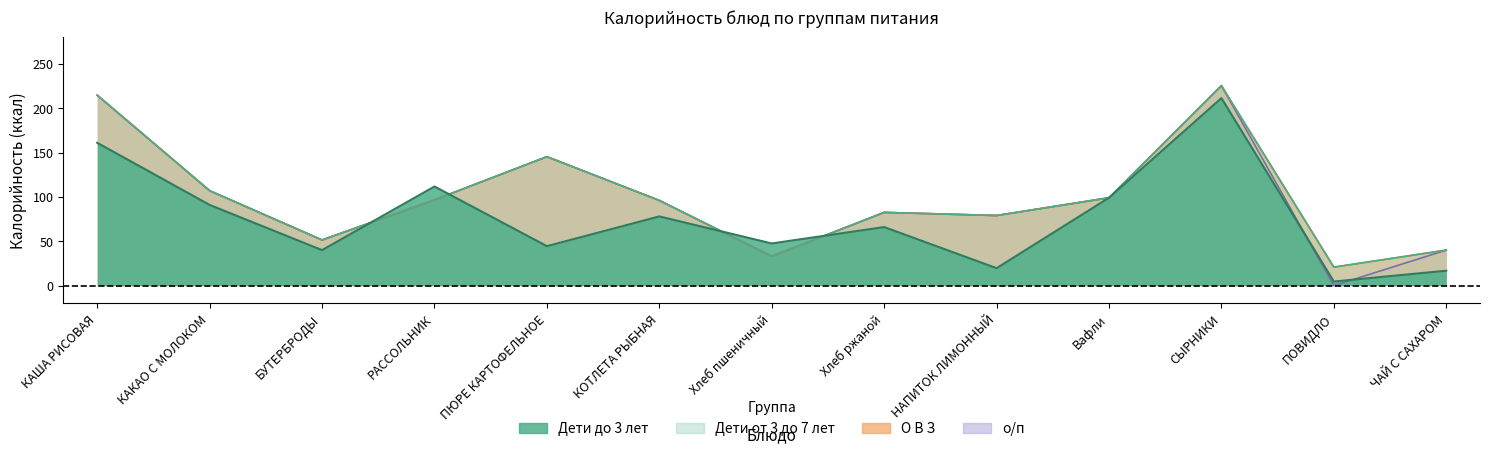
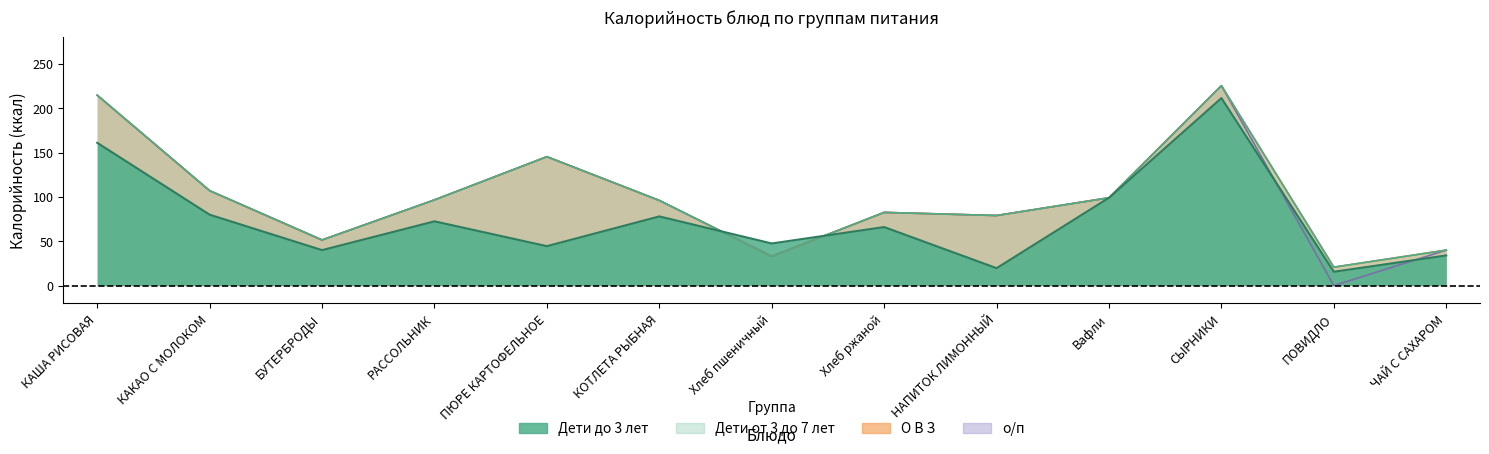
Дети до 3 лет, КАКАО С МОЛОКОМ: 90 -> 80
Дети до 3 лет, РАССОЛЬНИК: 110 -> 70
Дети до 3 лет, ПОВИДЛО: 0 -> 20
Дети до 3 лет, ЧАЙ С САХАРОМ: 20 -> 30
